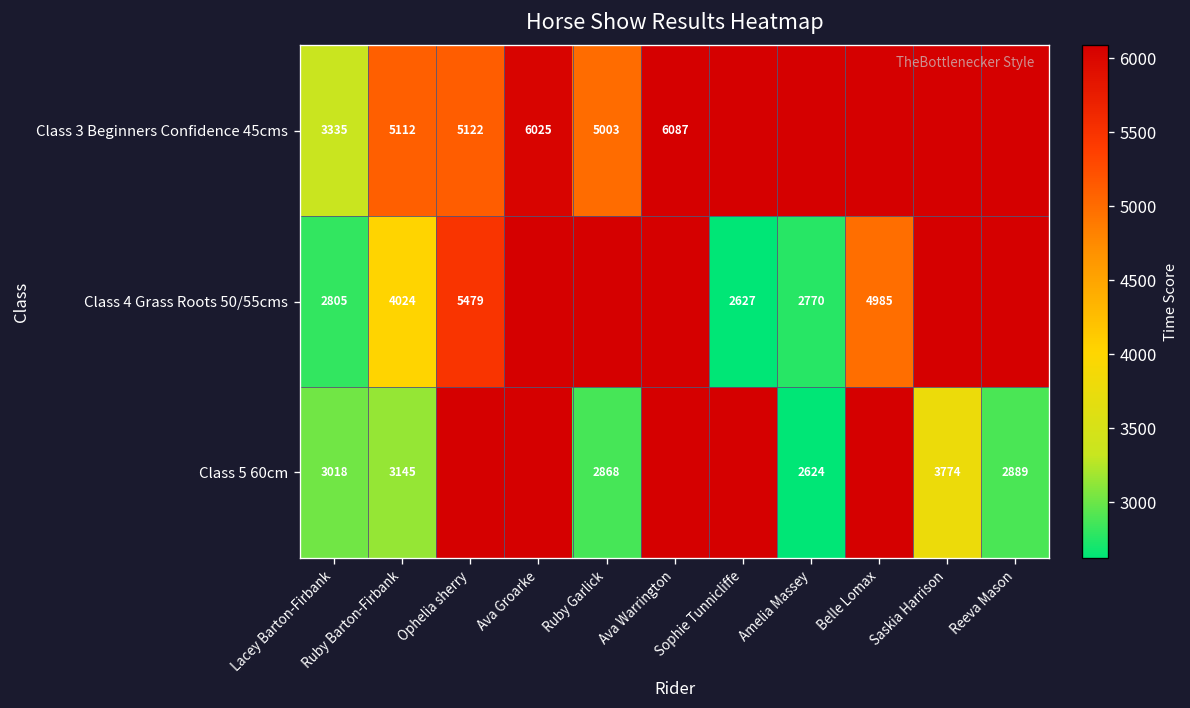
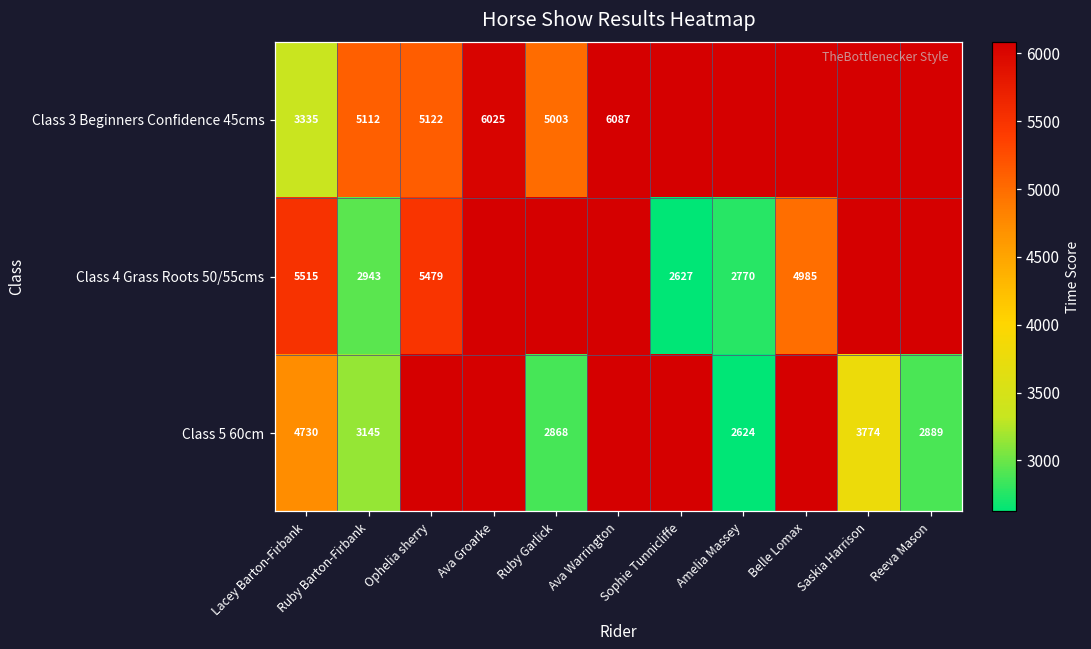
Class 4 Grass Roots 50/55cms, Lacey Barton-Firbank: 2805 -> 5515
Class 4 Grass Roots 50/55cms, Ruby Barton-Firbank: 4024 -> 2943
Class 5 60cm, Lacey Barton-Firbank: 3018 -> 4730
